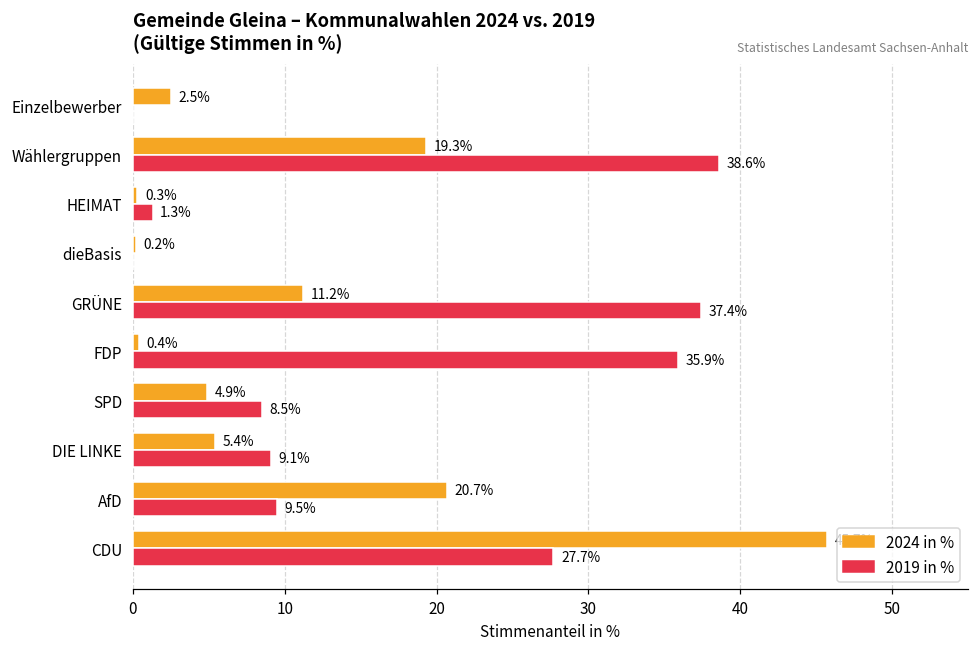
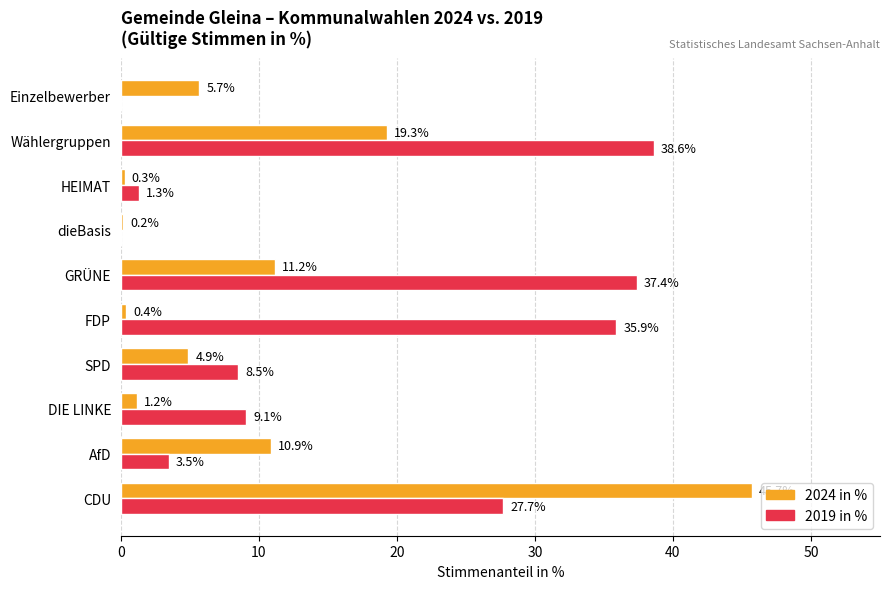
2024 in %, Einzelbewerber: 2.5% -> 5.7%
2024 in %, DIE LINKE: 5.4% -> 1.2%
2024 in %, AfD: 20.7% -> 10.9%
2019 in %, AfD: 9.5% -> 3.5%
